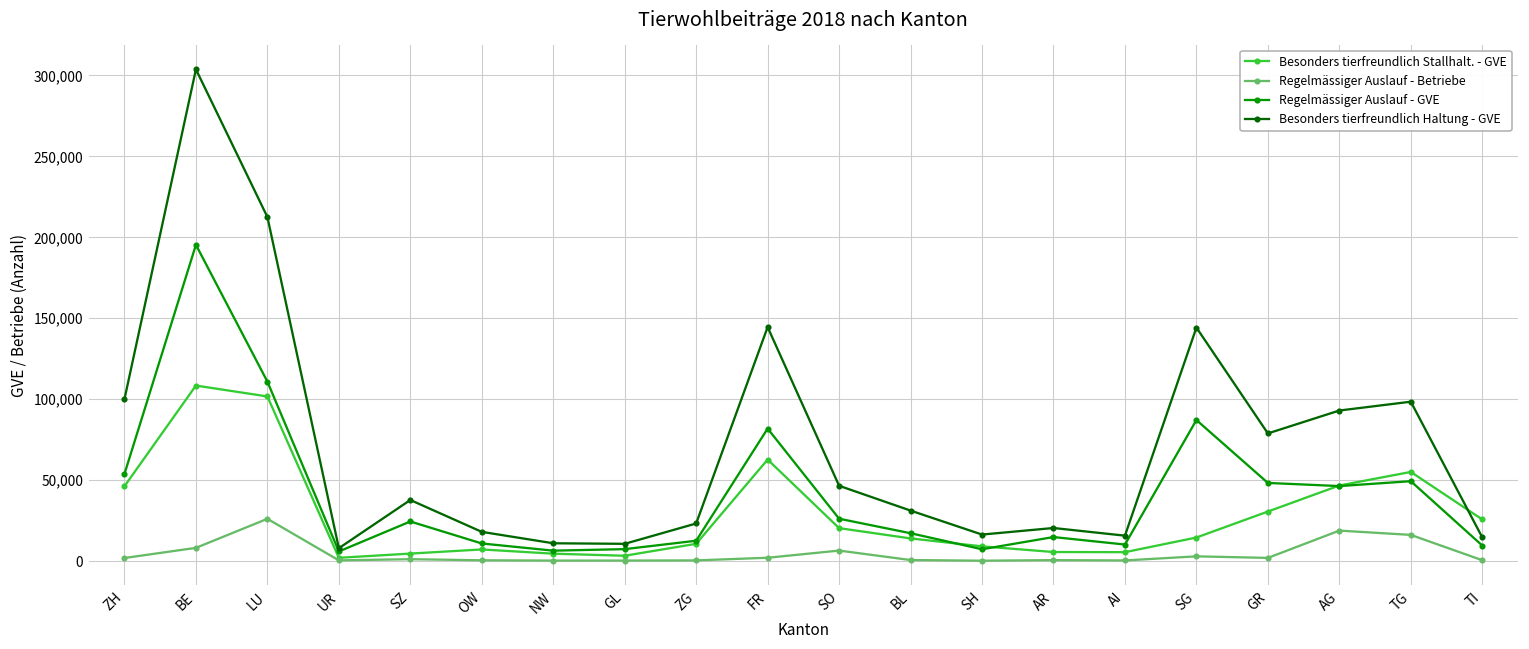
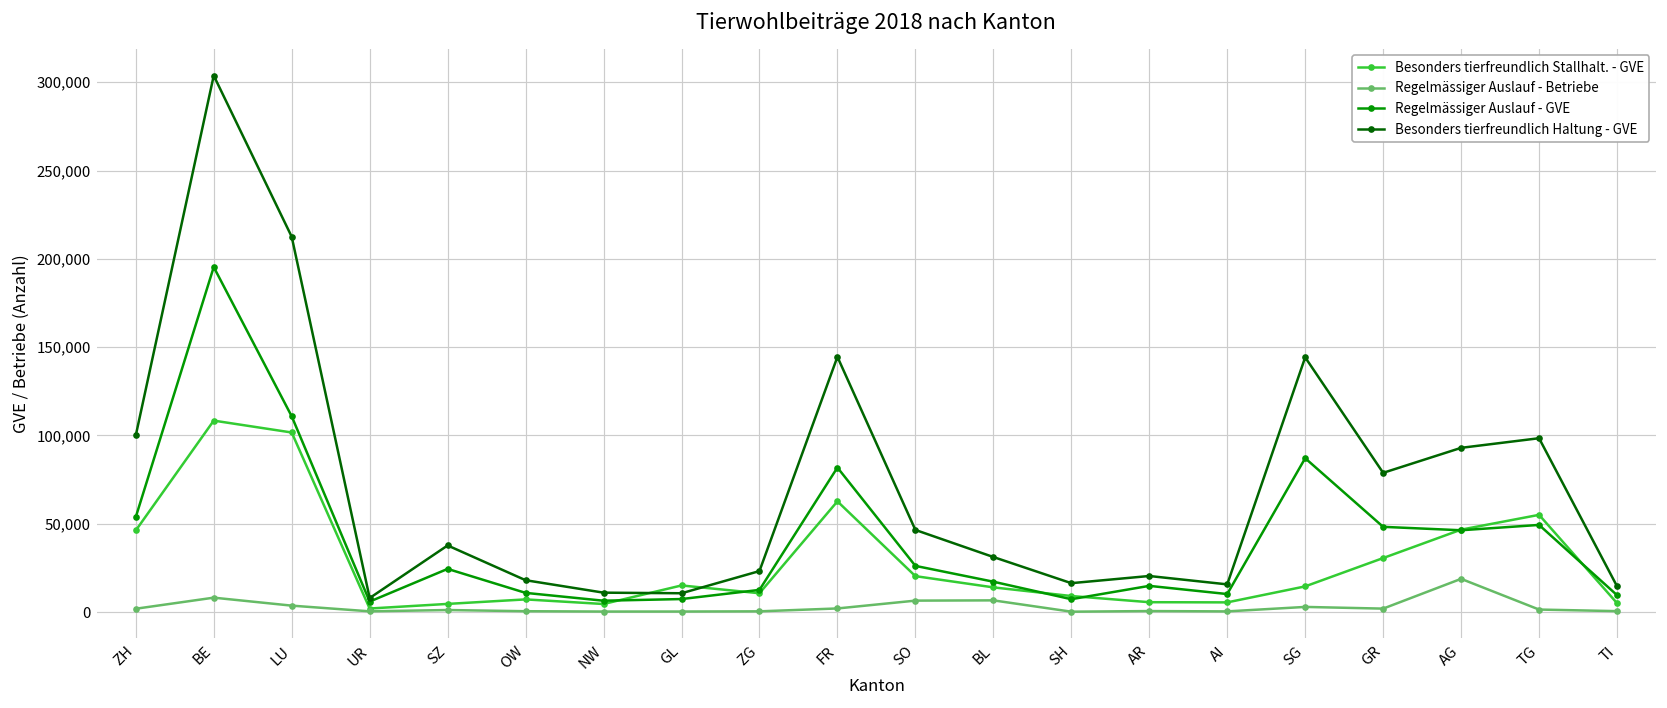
Regelmässiger Auslauf - Betriebe, LU: 26,000 -> 4,000
Besonders tierfreundlich Stallhalt. - GVE, GL: 3,000 -> 15,000
Regelmässiger Auslauf - Betriebe, BL: 1,000 -> 7,000
Regelmässiger Auslauf - Betriebe, TG: 16,000 -> 1,000
Besonders tierfreundlich Stallhalt. - GVE, TI: 26,000 -> 5,000
